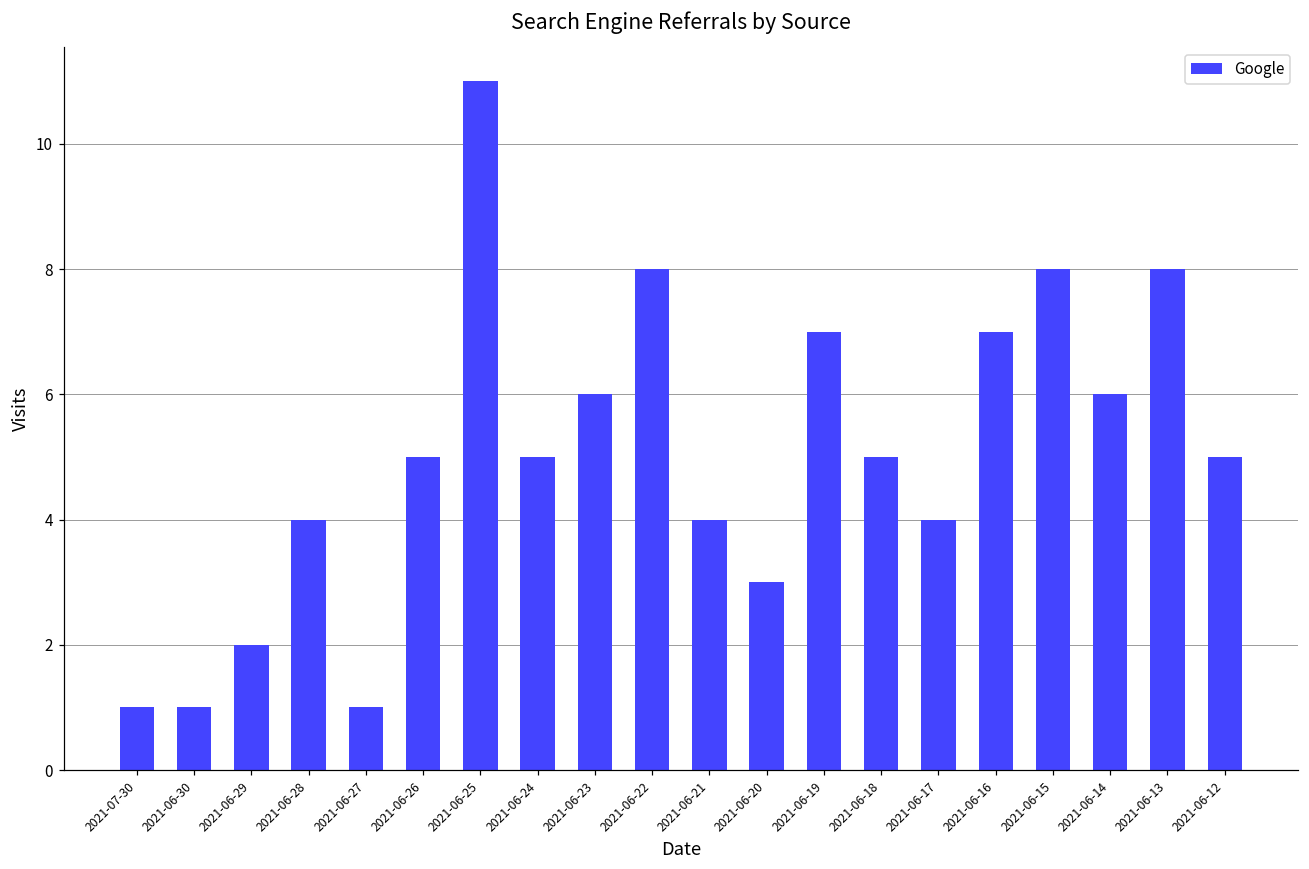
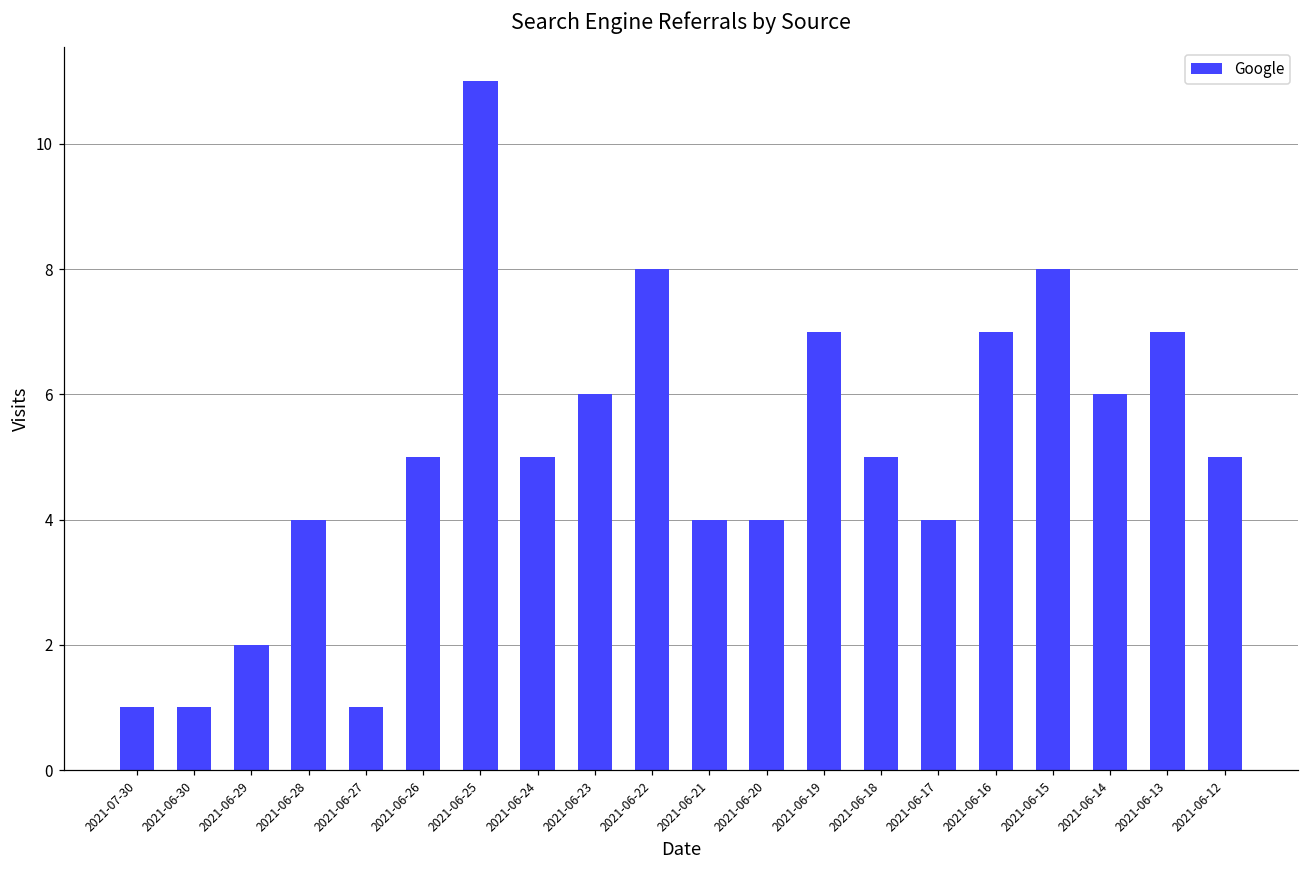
2021-06-20: 3 -> 4
2021-06-13: 8 -> 7
